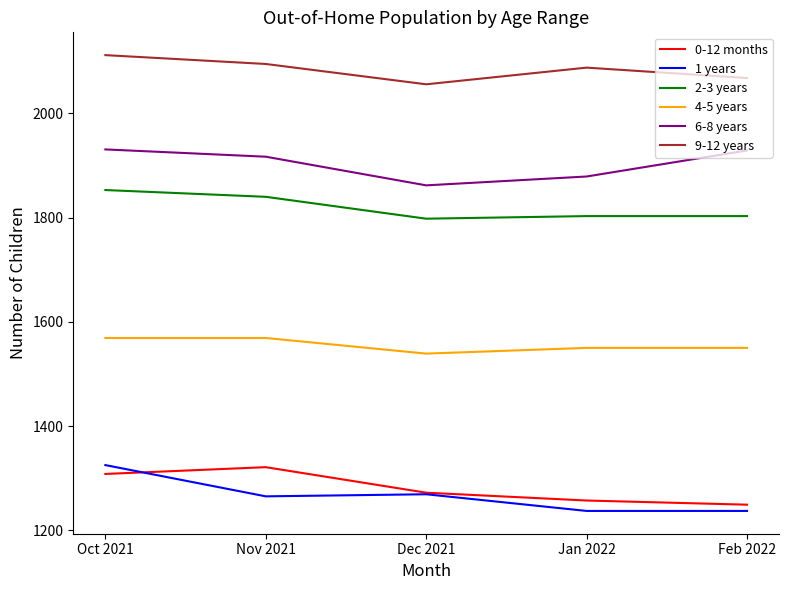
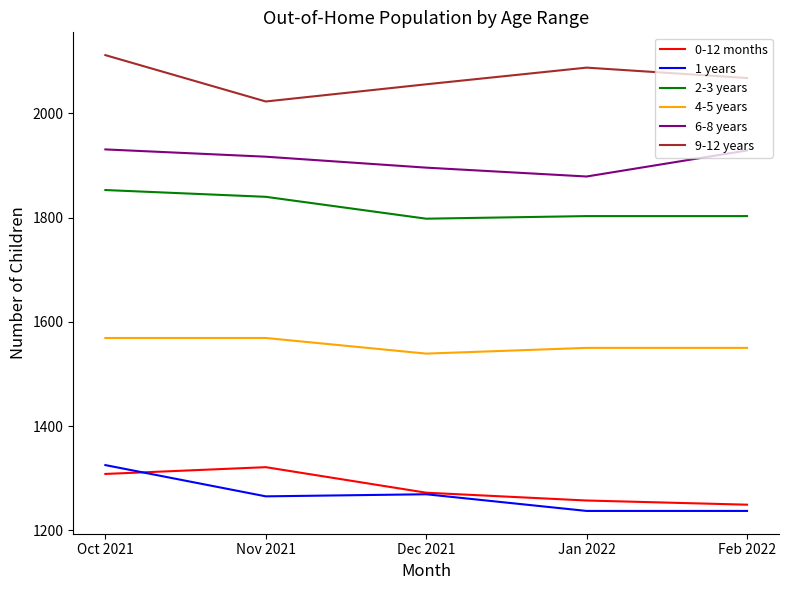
9-12 years, Nov 2021: 2100 -> 2020
6-8 years, Dec 2021: 1860 -> 1900
